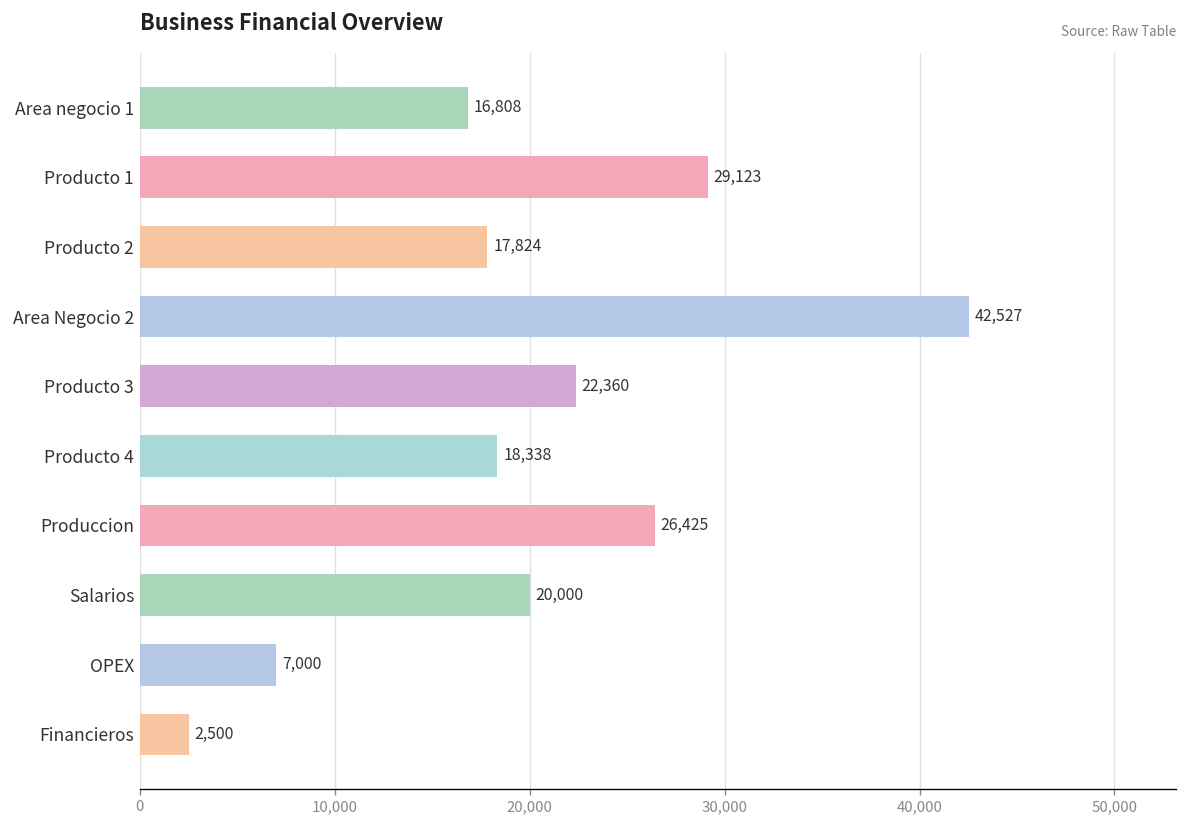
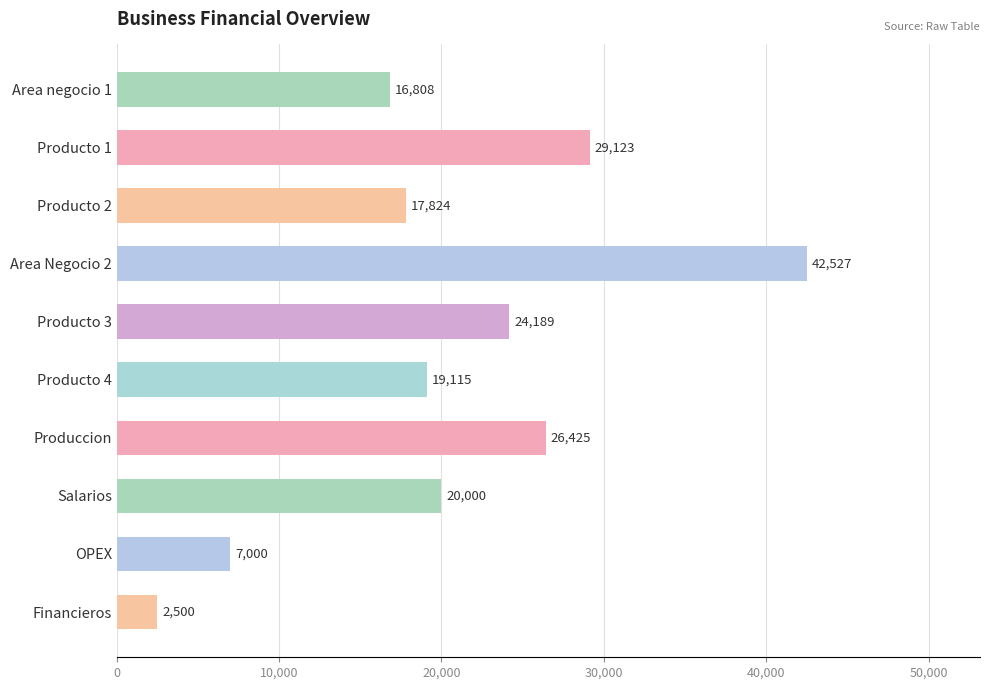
Producto 3: 22,360 -> 24,189
Producto 4: 18,338 -> 19,115
